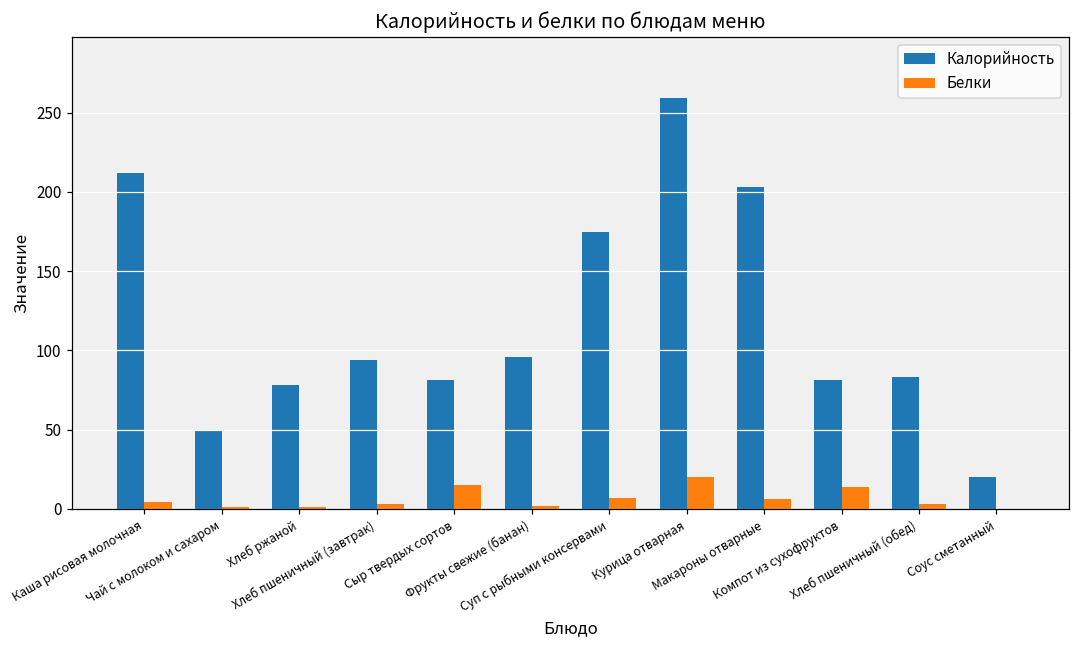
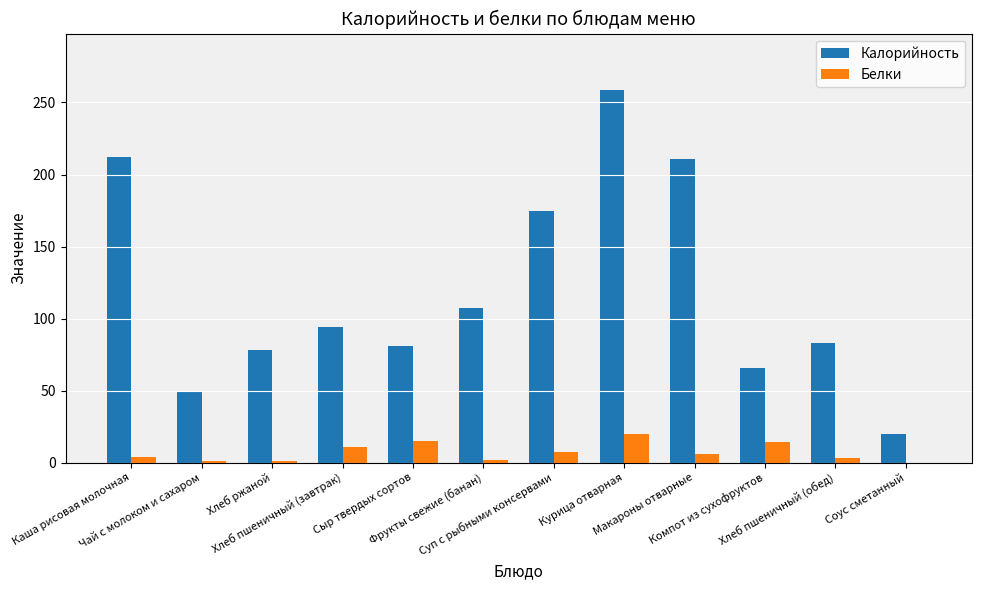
Белки, Хлеб пшеничный (завтрак): 3 -> 11
Калорийность, Фрукты свежие (банан): 96 -> 107
Калорийность, Макароны отварные: 203 -> 211
Калорийность, Компот из сухофруктов: 81 -> 66
